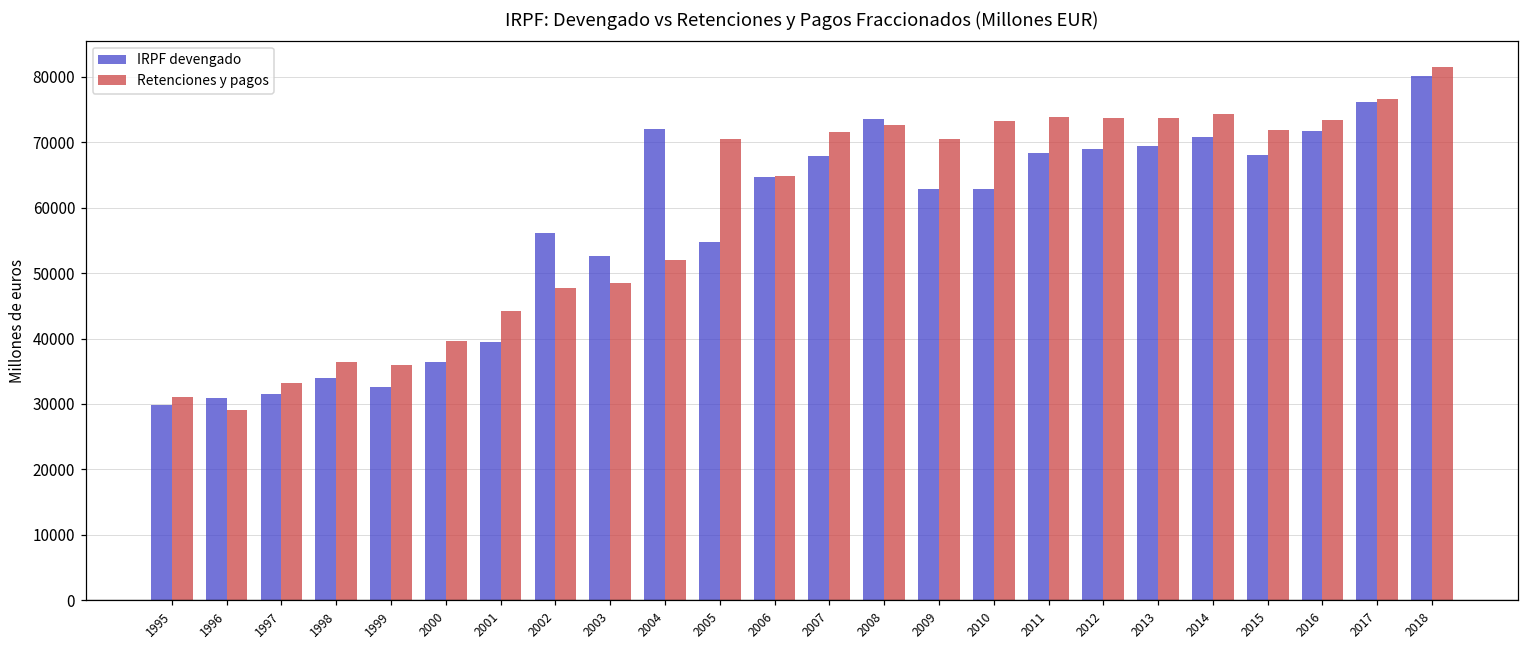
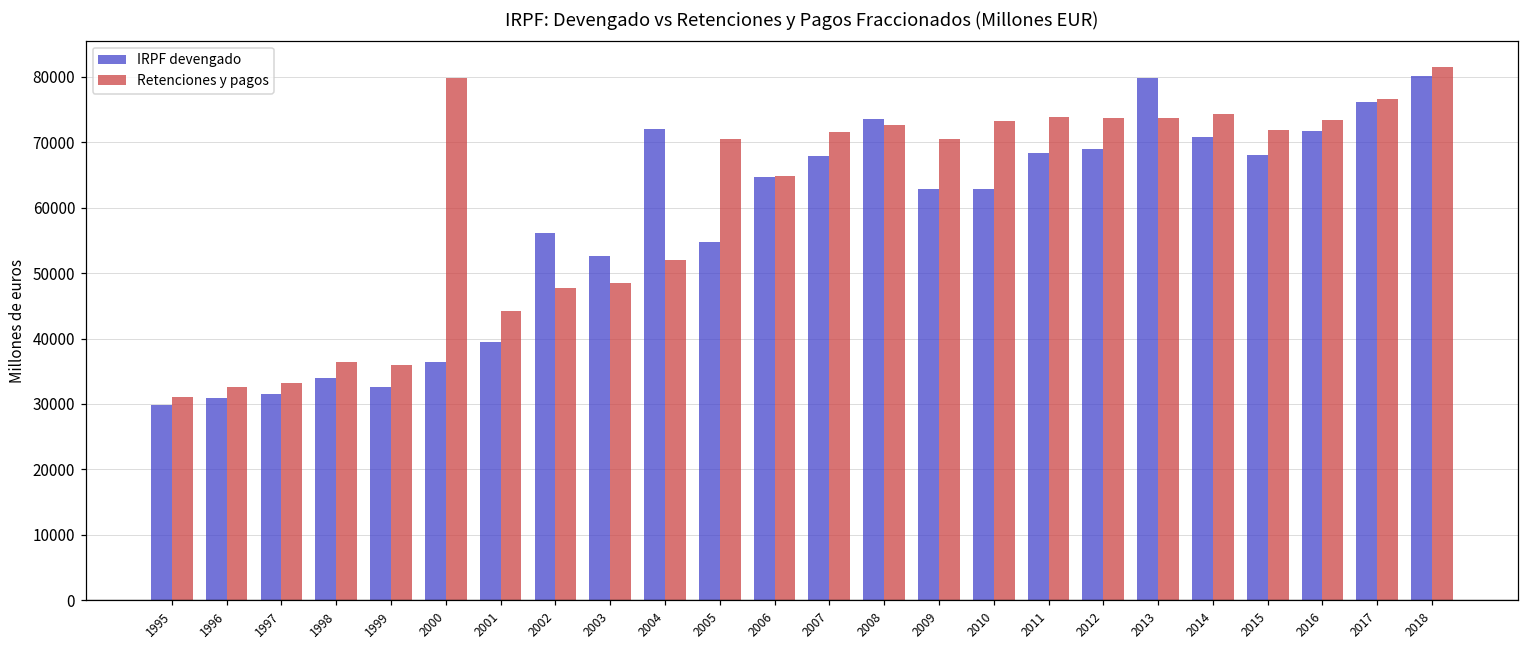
Retenciones y pagos, 1996: 29000 -> 33000
Retenciones y pagos, 2000: 40000 -> 80000
IRPF devengado, 2013: 69000 -> 80000
